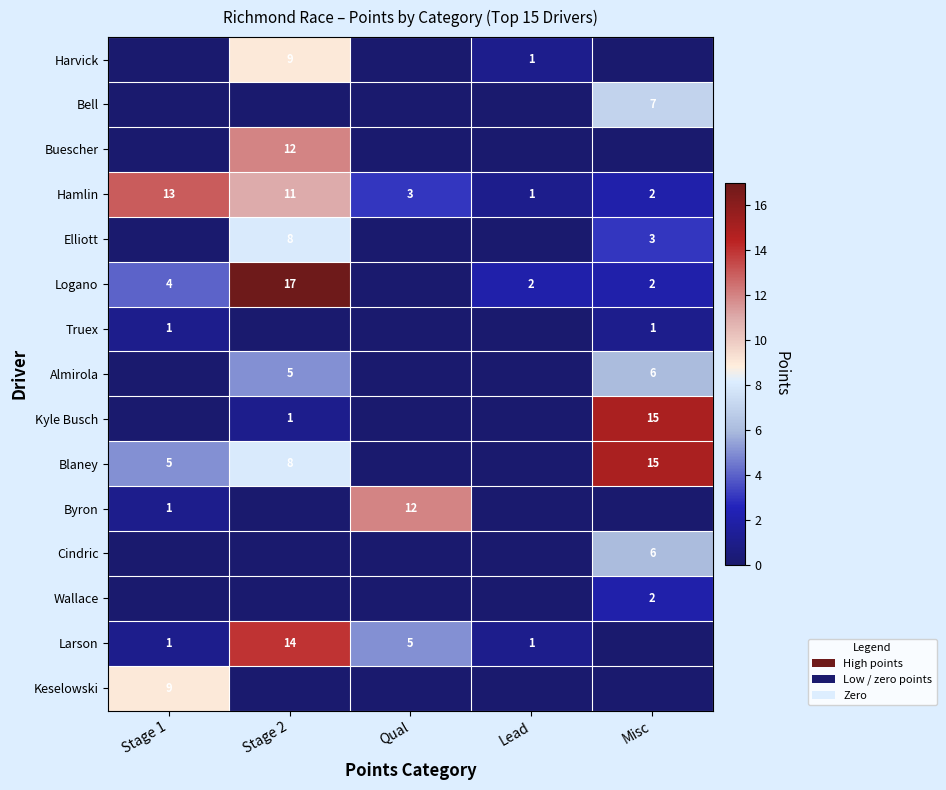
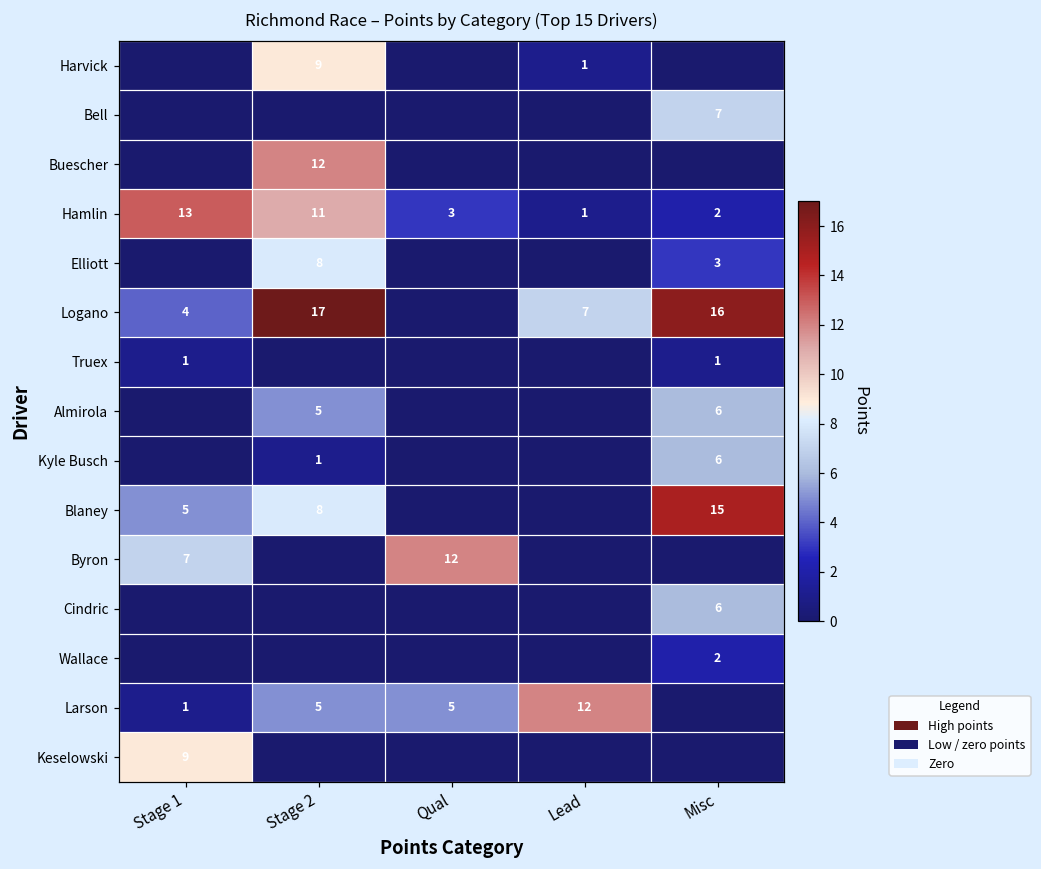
Logano, Lead: 2 -> 7
Logano, Misc: 2 -> 16
Kyle Busch, Misc: 15 -> 6
Byron, Stage 1: 1 -> 7
Larson, Stage 2: 14 -> 5
Larson, Lead: 1 -> 12
